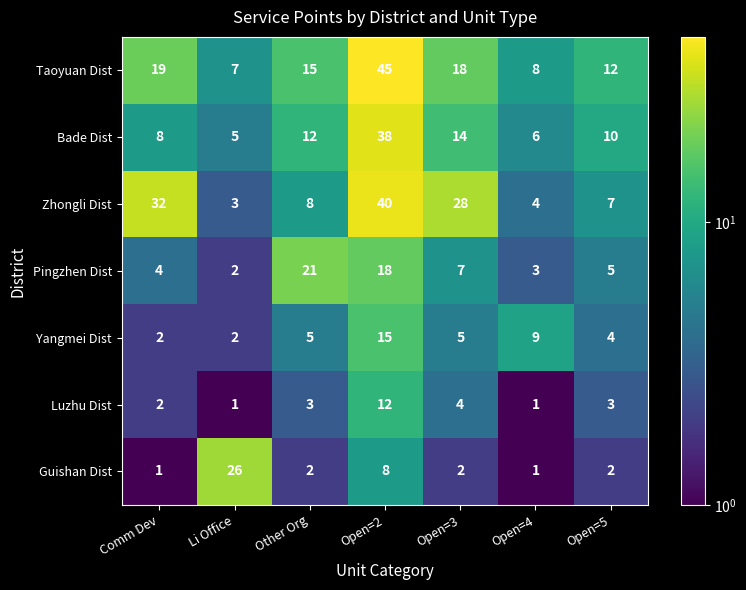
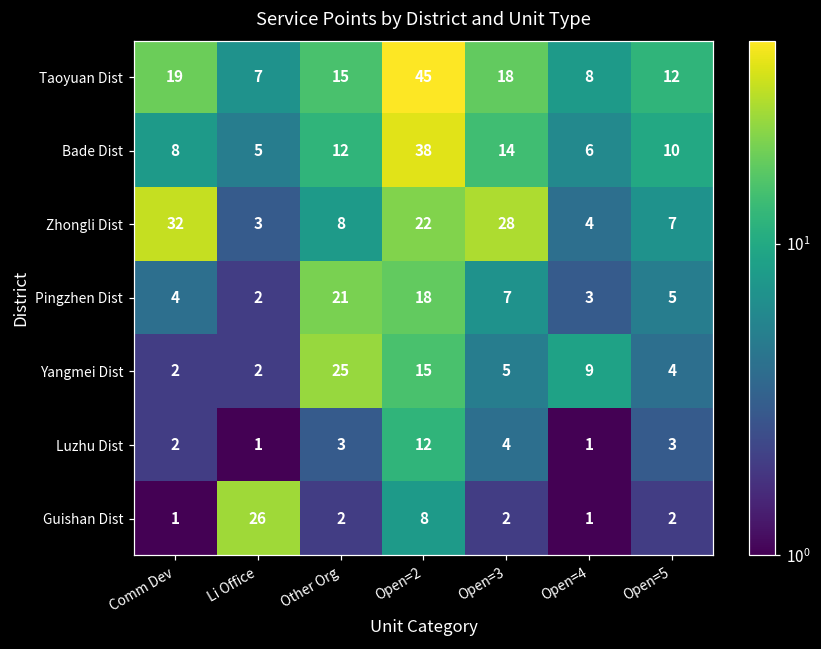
Zhongli Dist, Open=2: 40 -> 22
Yangmei Dist, Other Org: 5 -> 25
